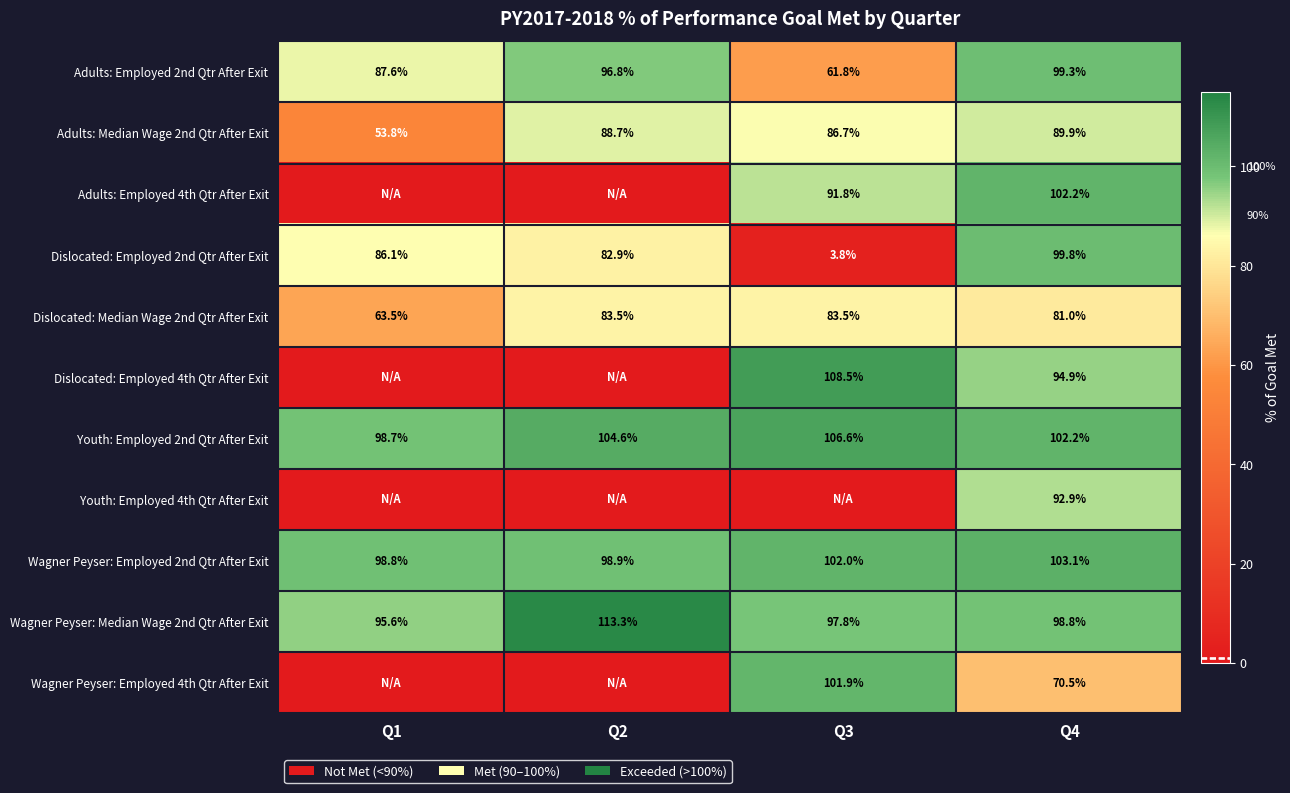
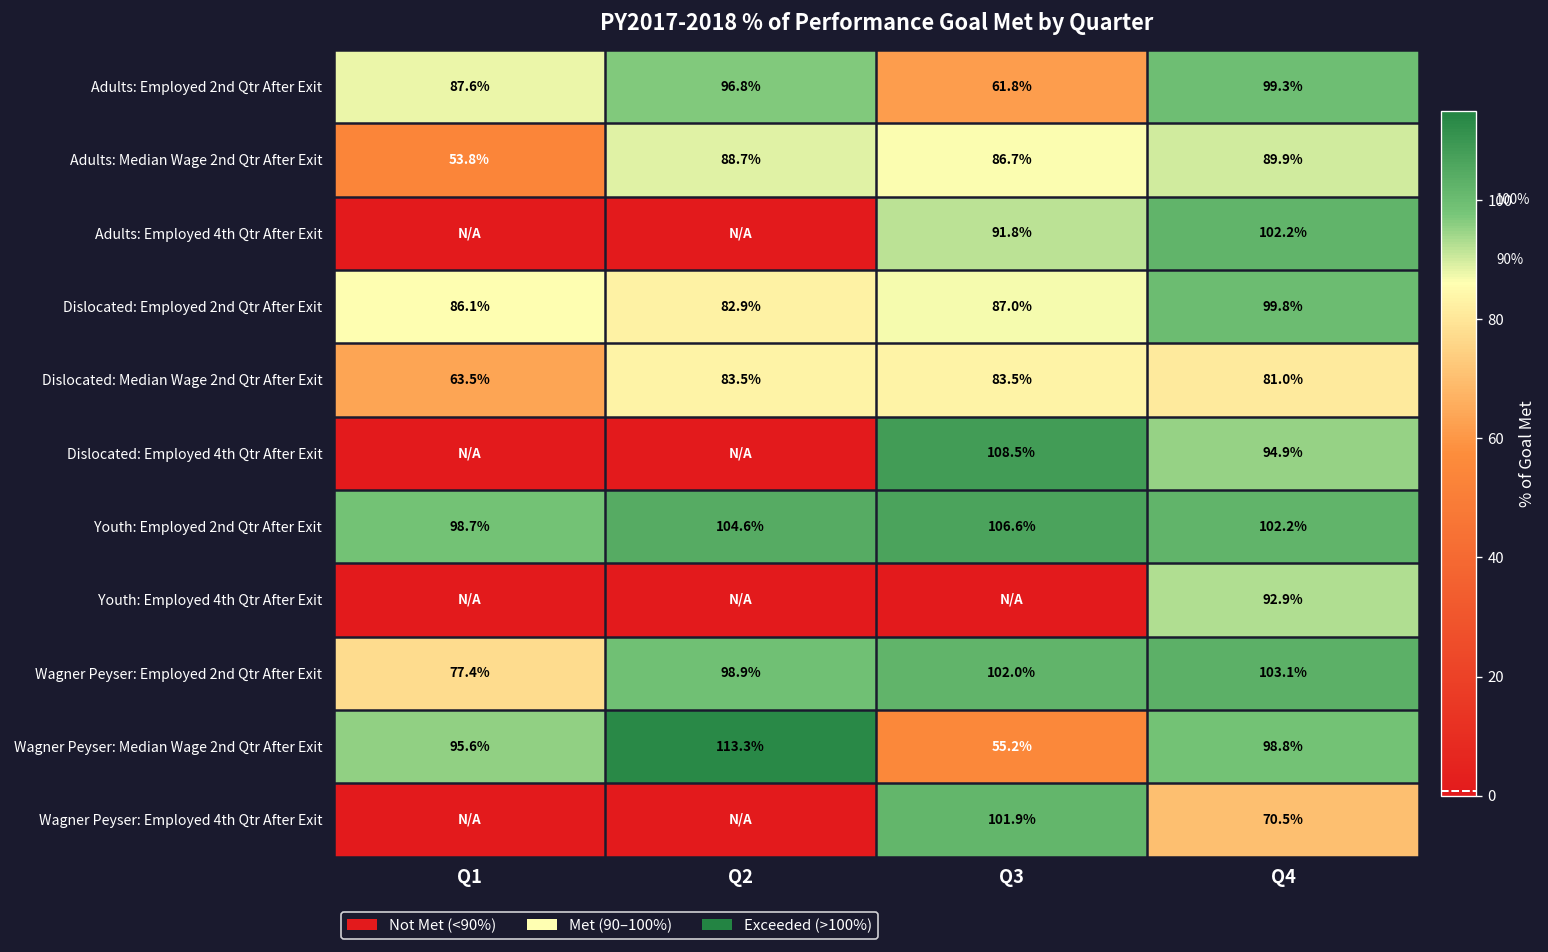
Dislocated: Employed 2nd Qtr After Exit, Q3: 3.8% -> 87.0%
Wagner Peyser: Employed 2nd Qtr After Exit, Q1: 98.8% -> 77.4%
Wagner Peyser: Median Wage 2nd Qtr After Exit, Q3: 97.8% -> 55.2%
